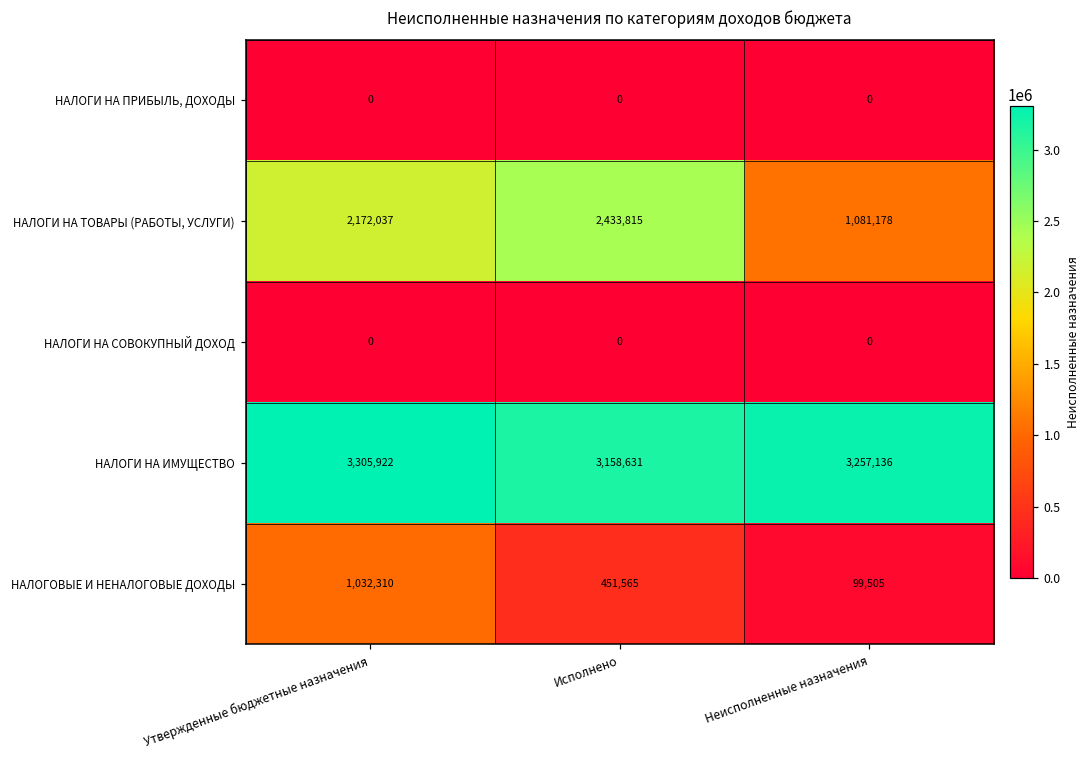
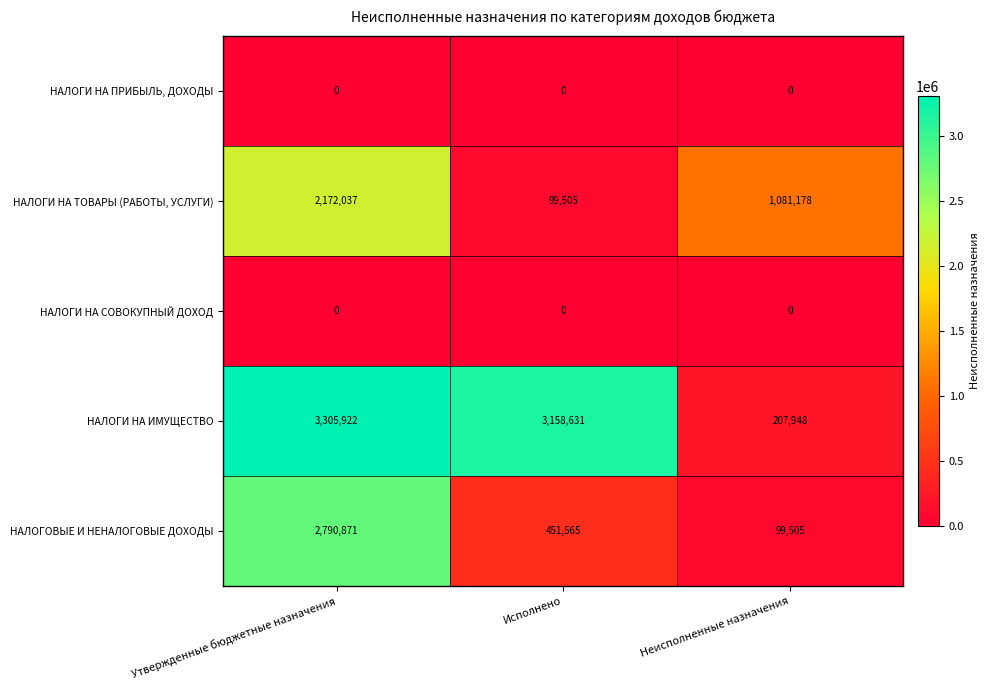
НАЛОГИ НА ТОВАРЫ (РАБОТЫ, УСЛУГИ), Исполнено: 2,433,815 -> 99,505
НАЛОГИ НА ИМУЩЕСТВО, Неисполненные назначения: 3,257,136 -> 207,948
НАЛОГОВЫЕ И НЕНАЛОГОВЫЕ ДОХОДЫ, Утвержденные бюджетные назначения: 1,032,310 -> 2,790,871
